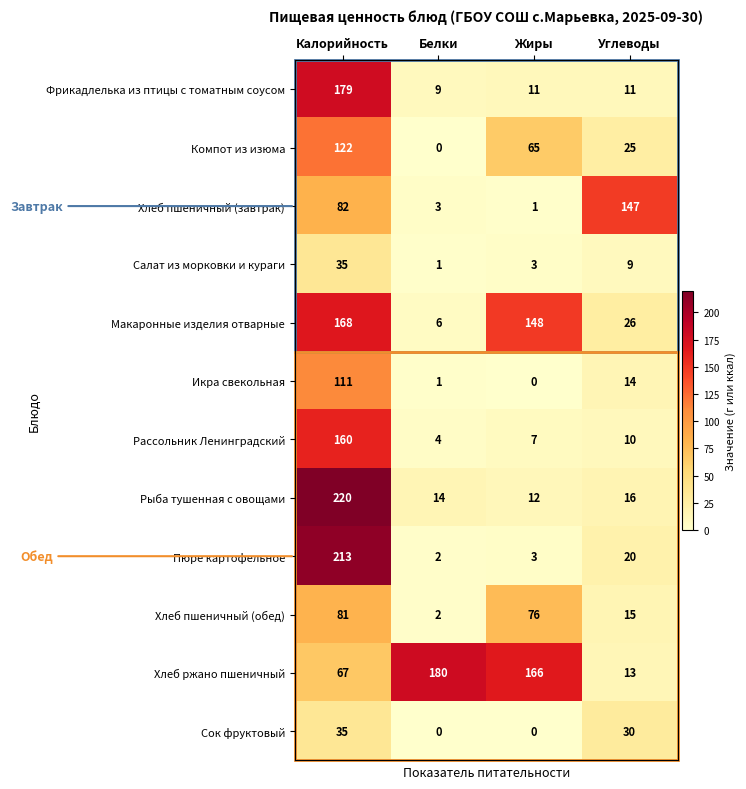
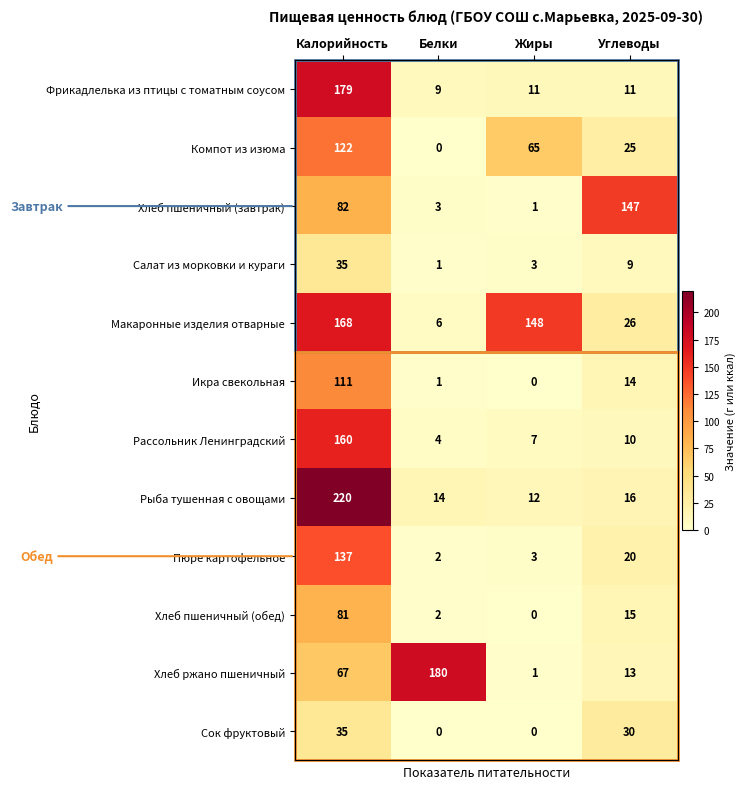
Пюре картофельное, Калорийность: 213 -> 137
Хлеб пшеничный (обед), Жиры: 76 -> 0
Хлеб ржано пшеничный, Жиры: 166 -> 1
